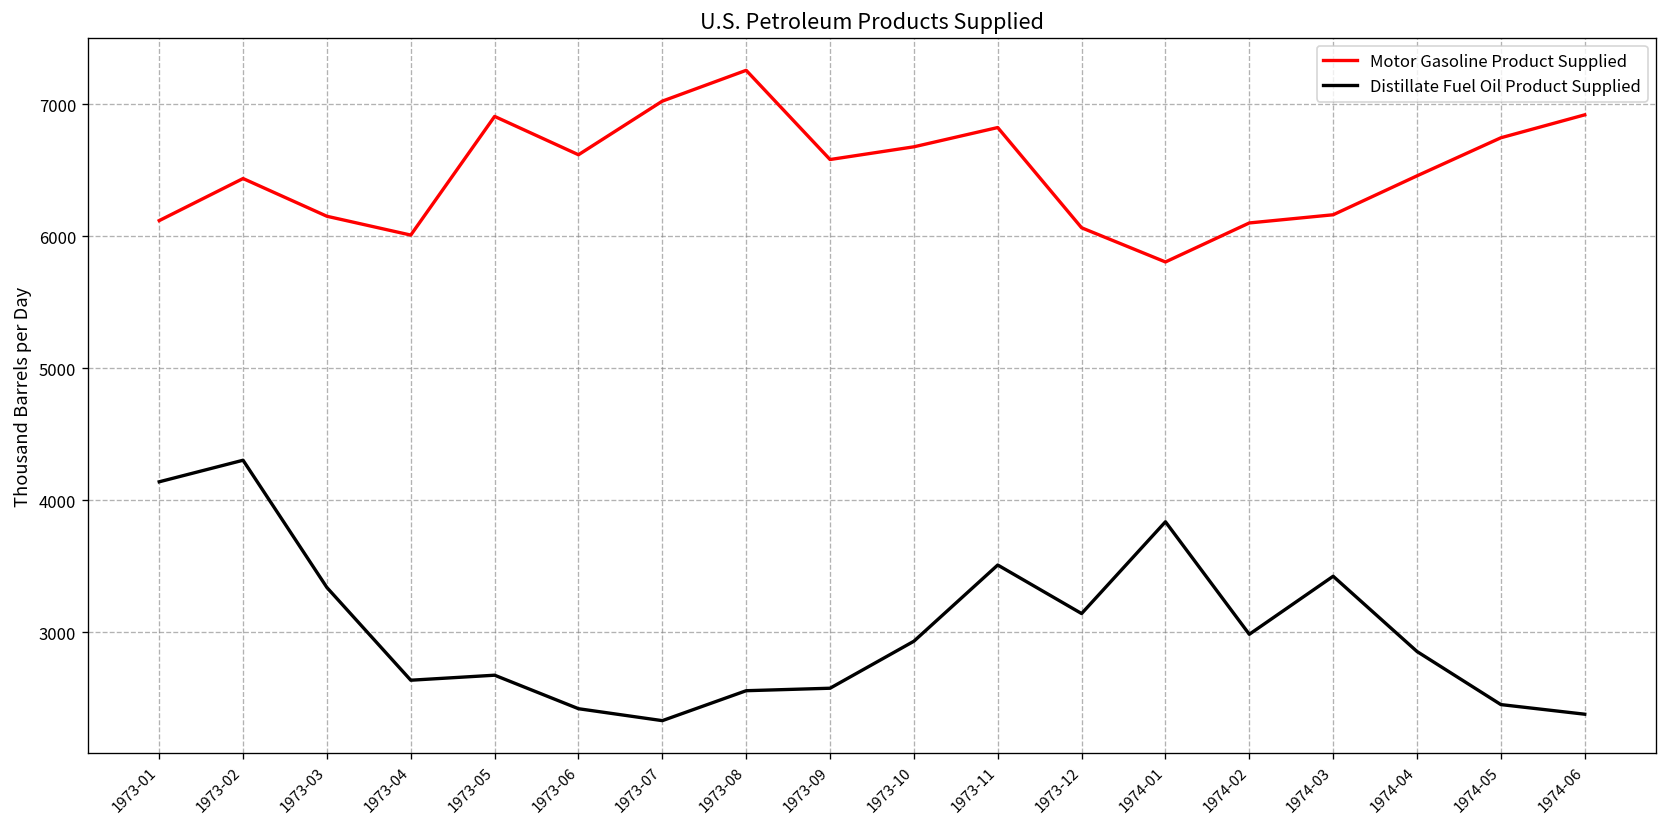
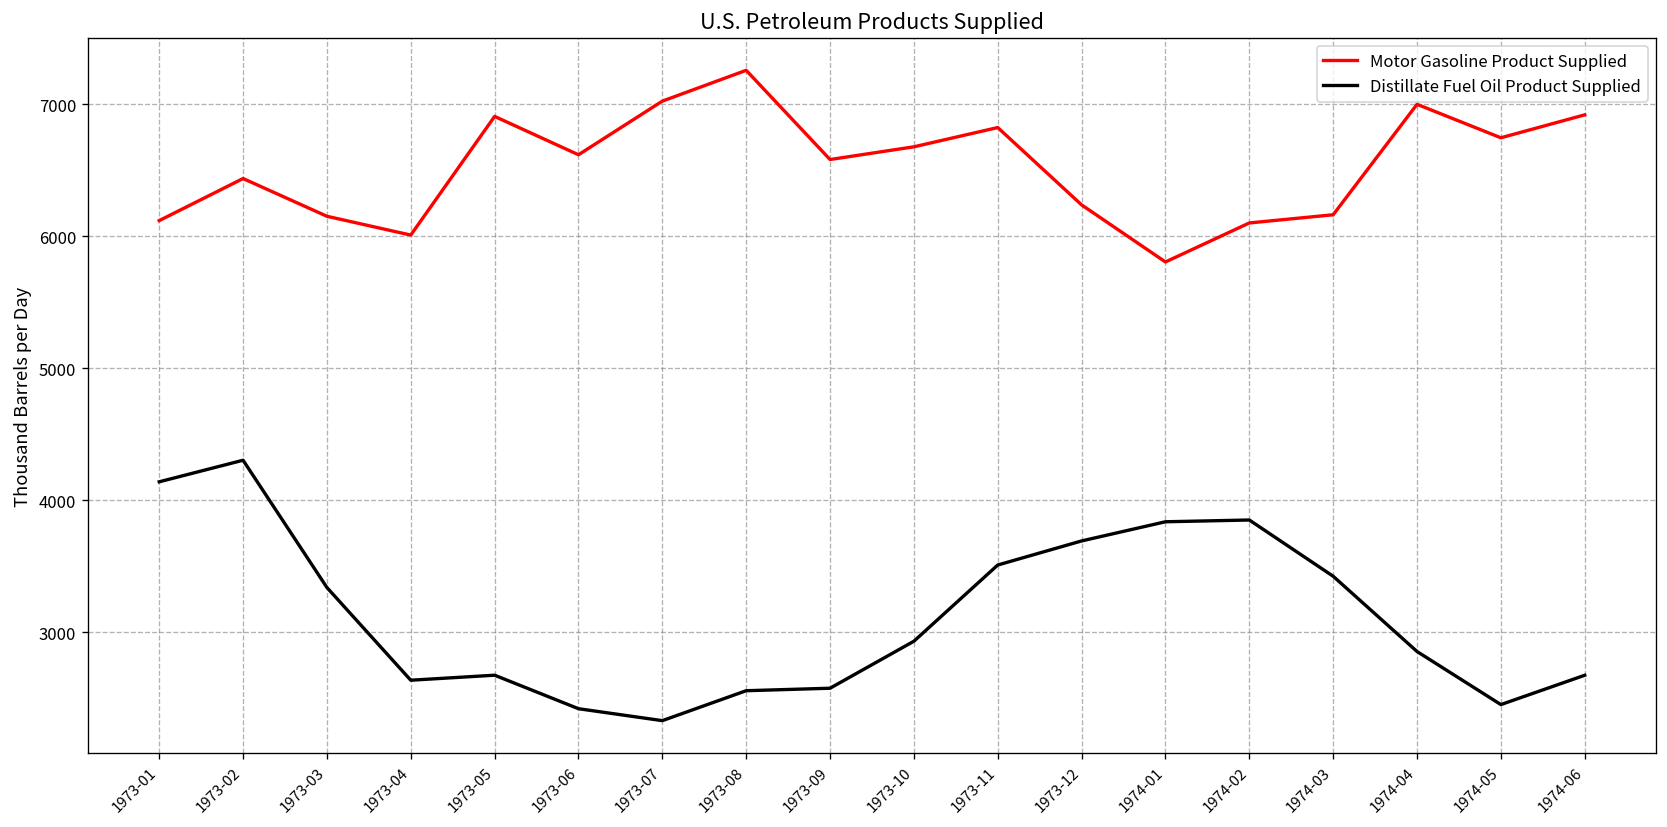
Motor Gasoline Product Supplied, 1973-12: 6060 -> 6240
Distillate Fuel Oil Product Supplied, 1973-12: 3140 -> 3690
Distillate Fuel Oil Product Supplied, 1974-02: 2980 -> 3850
Motor Gasoline Product Supplied, 1974-04: 6460 -> 7000
Distillate Fuel Oil Product Supplied, 1974-06: 2380 -> 2670
